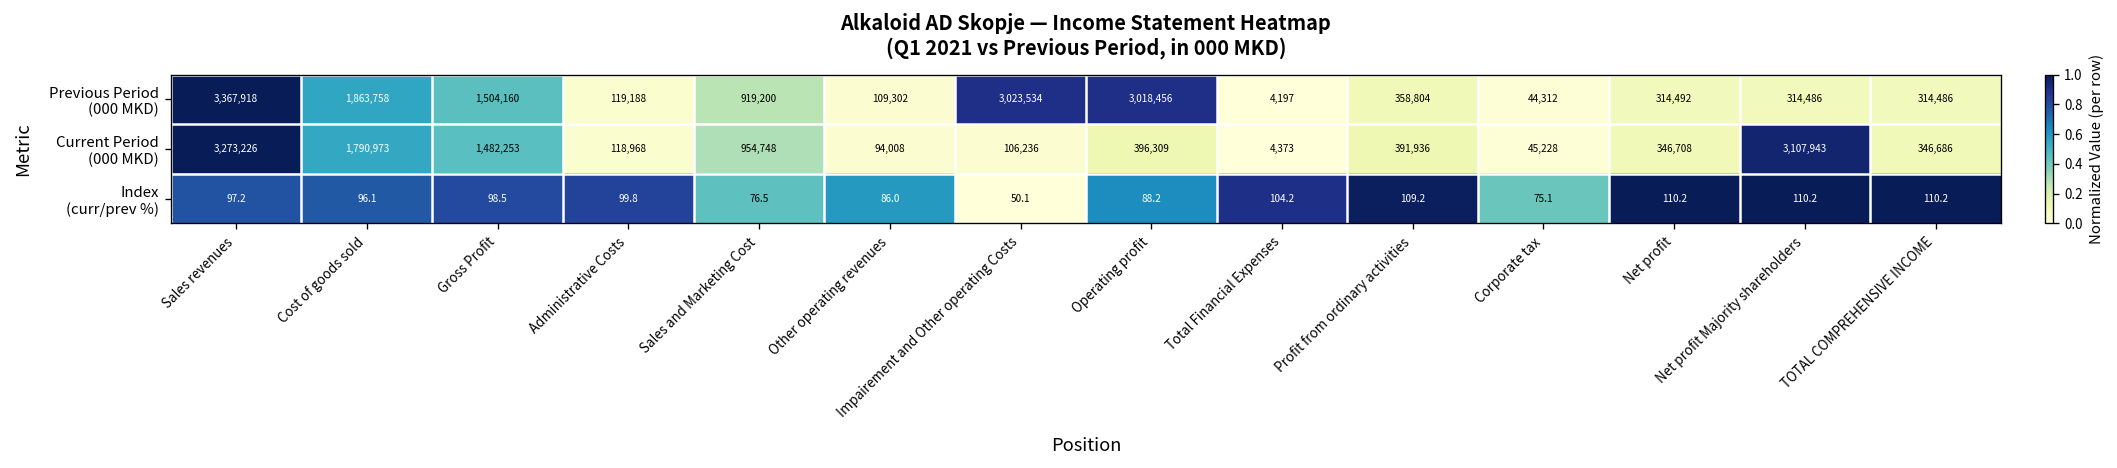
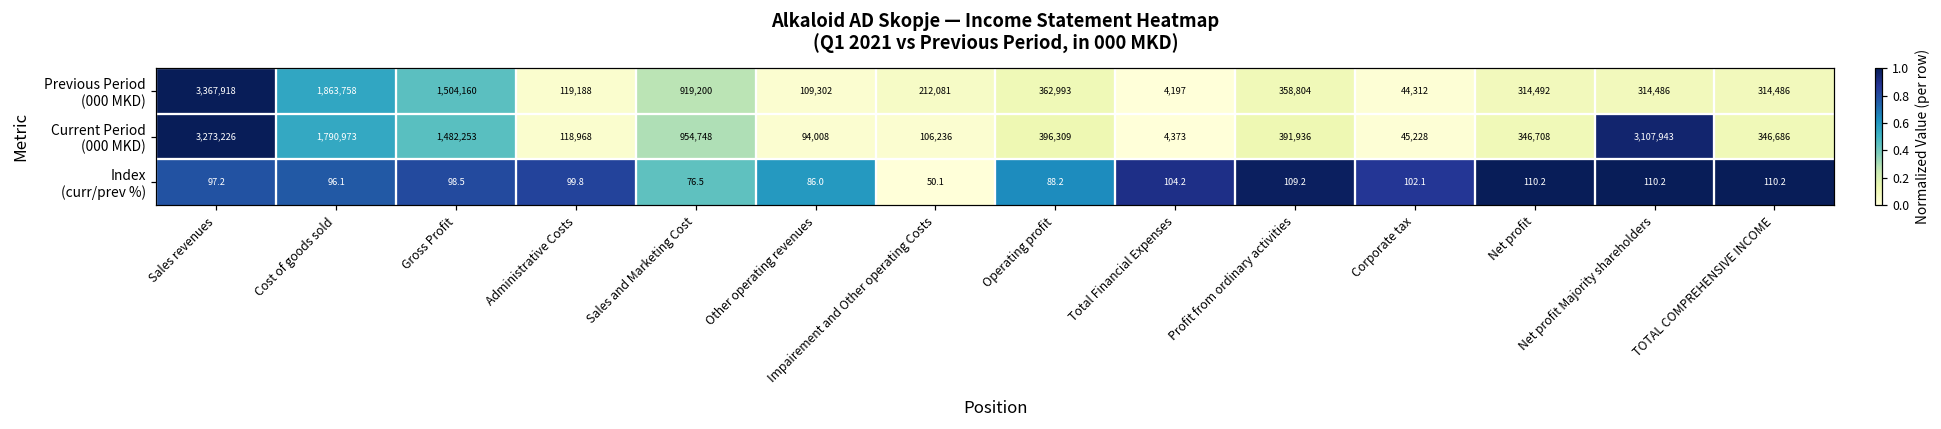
Previous Period (000 MKD), Impairement and Other operating Costs: 3,023,534 -> 212,081
Previous Period (000 MKD), Operating profit: 3,018,456 -> 362,993
Index (curr/prev %), Corporate tax: 75.1 -> 102.1
